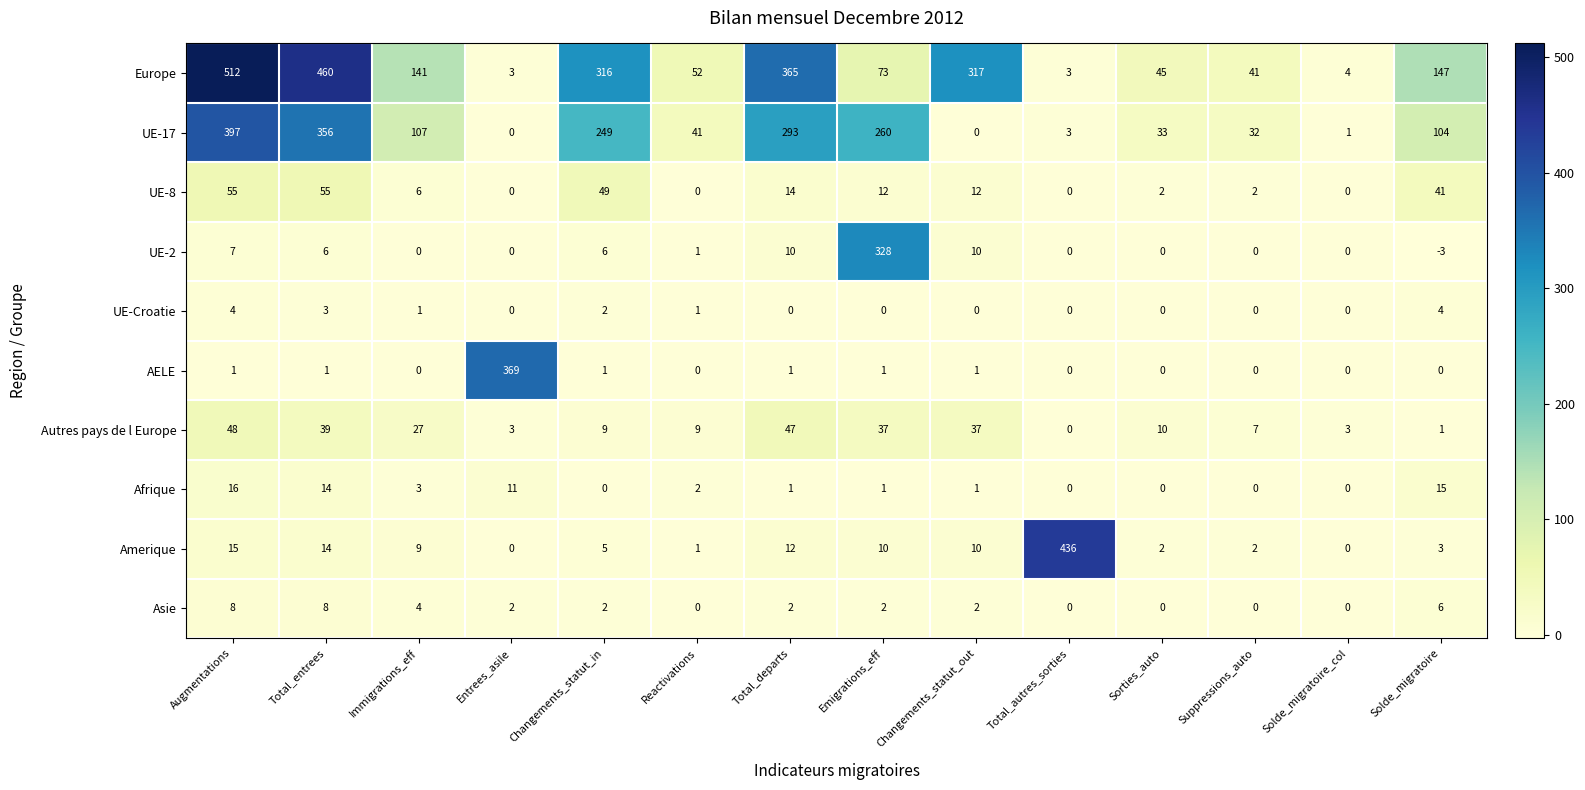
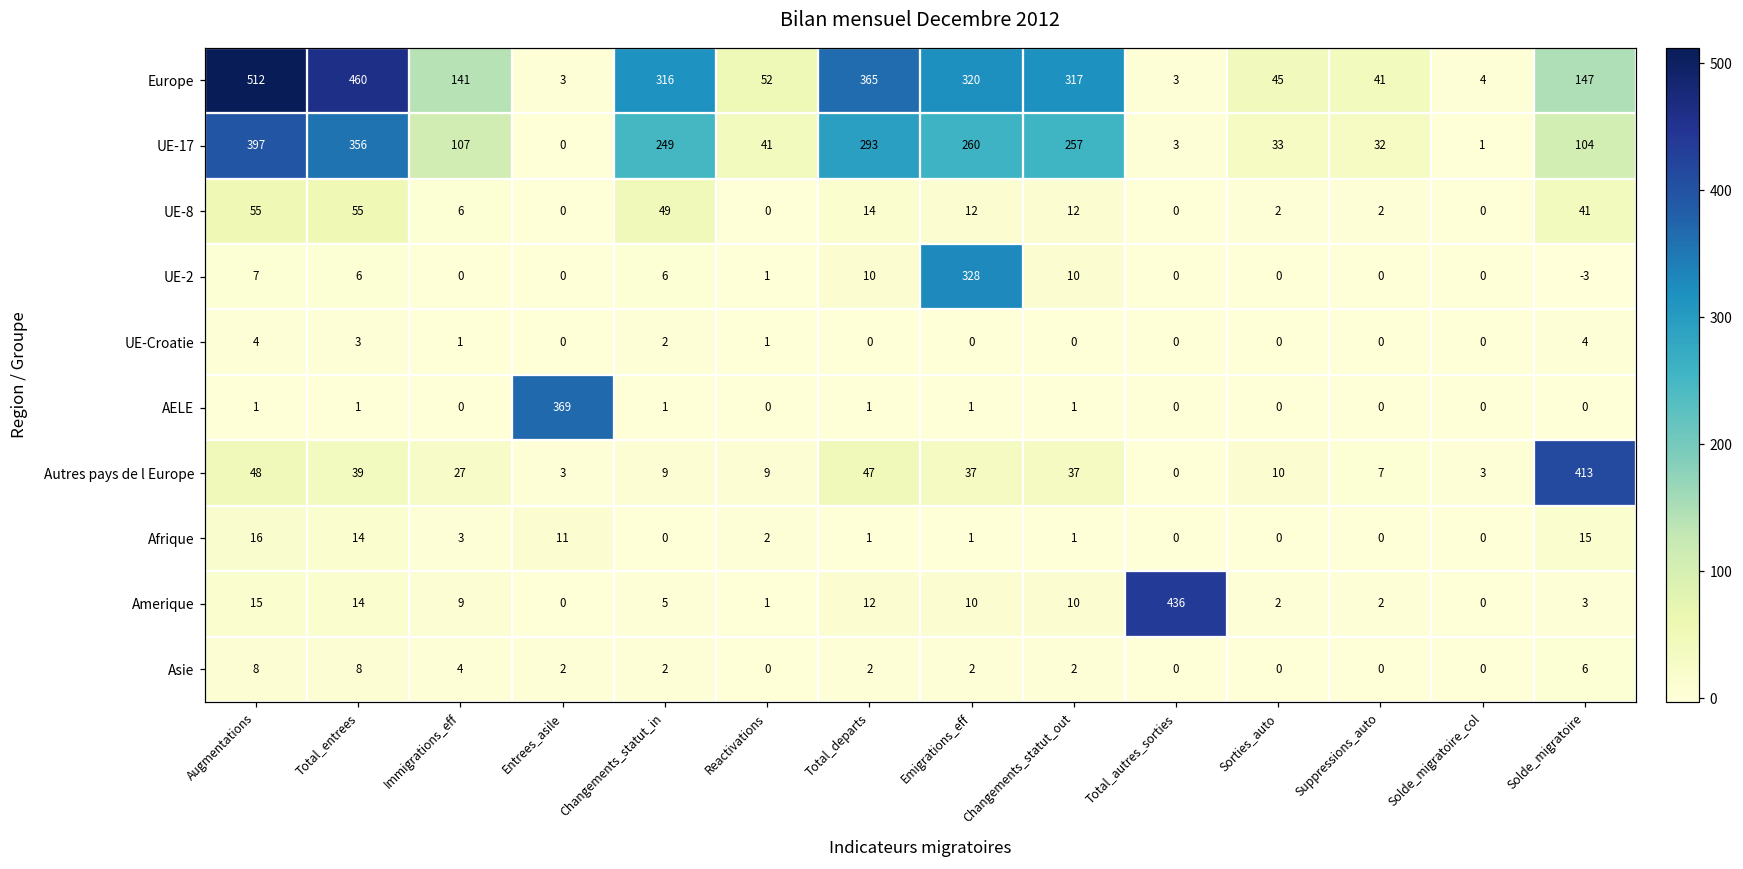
Europe, Emigrations_eff: 73 -> 320
UE-17, Changements_statut_out: 0 -> 257
Autres pays de l Europe, Solde_migratoire: 1 -> 413
